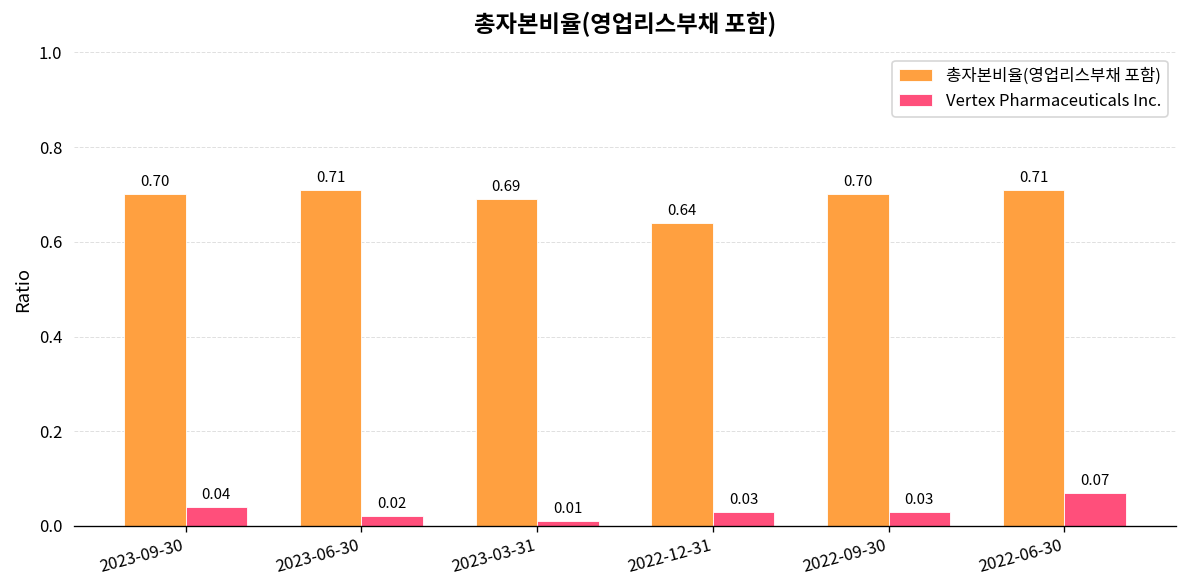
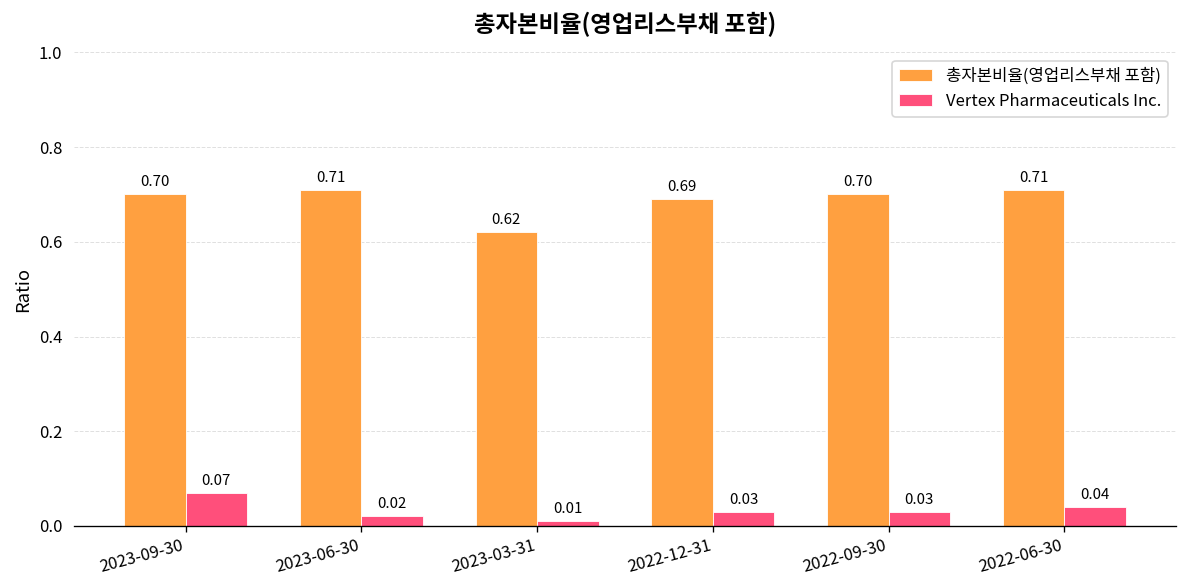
Vertex Pharmaceuticals Inc., 2023-09-30: 0.04 -> 0.07
총자본비율(영업리스부채 포함), 2023-03-31: 0.69 -> 0.62
총자본비율(영업리스부채 포함), 2022-12-31: 0.64 -> 0.69
Vertex Pharmaceuticals Inc., 2022-06-30: 0.07 -> 0.04
